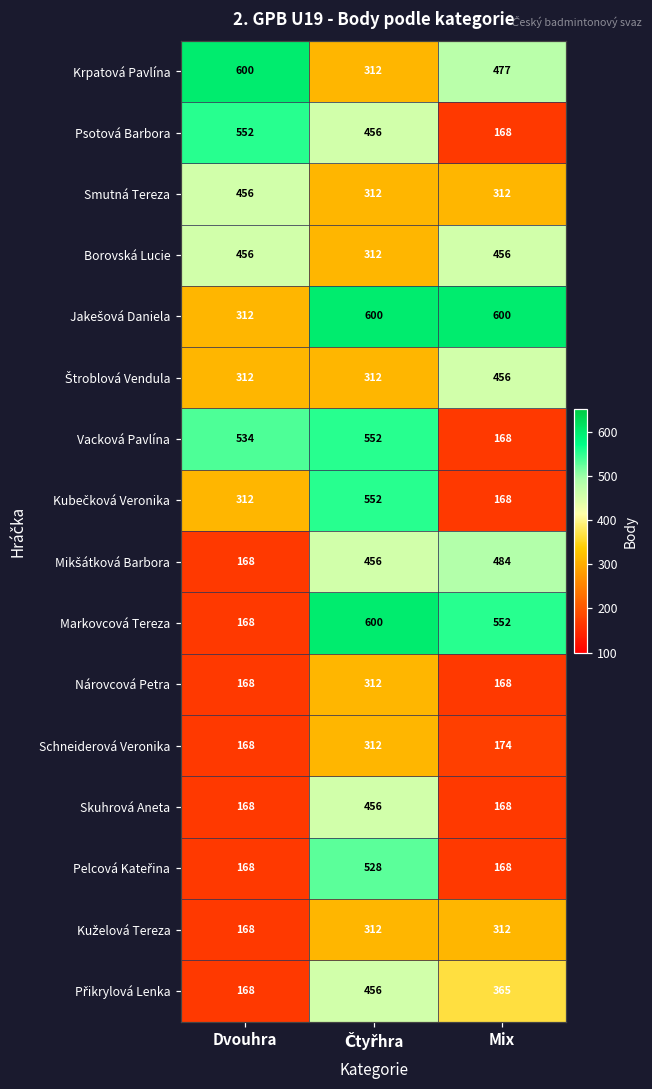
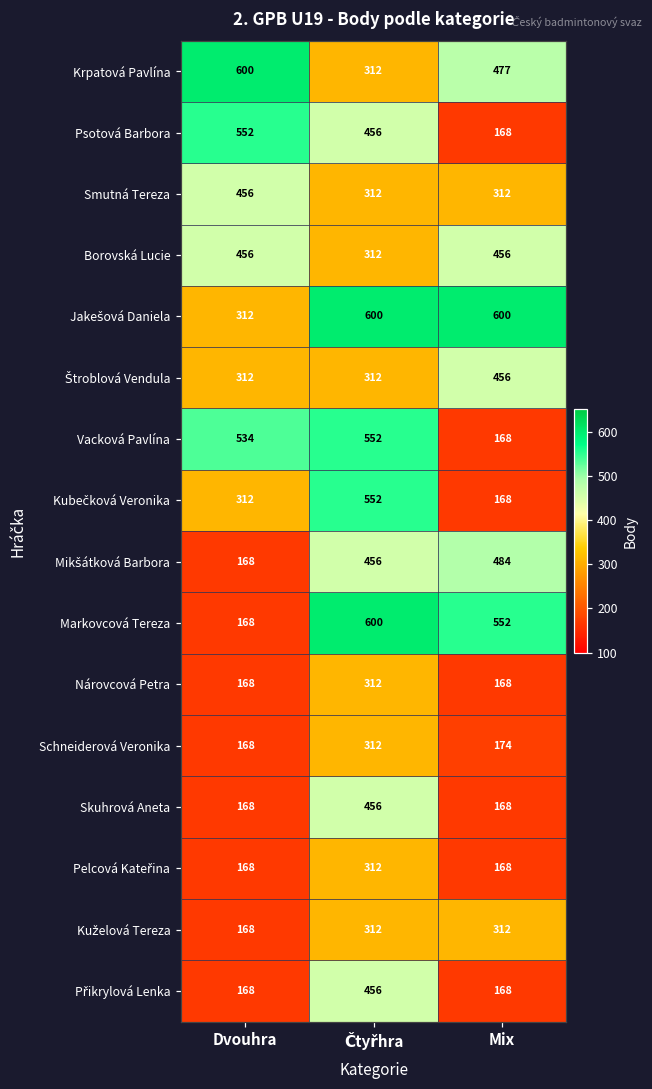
Pelcová Kateřina, Čtyřhra: 528 -> 312
Přikrylová Lenka, Mix: 365 -> 168
